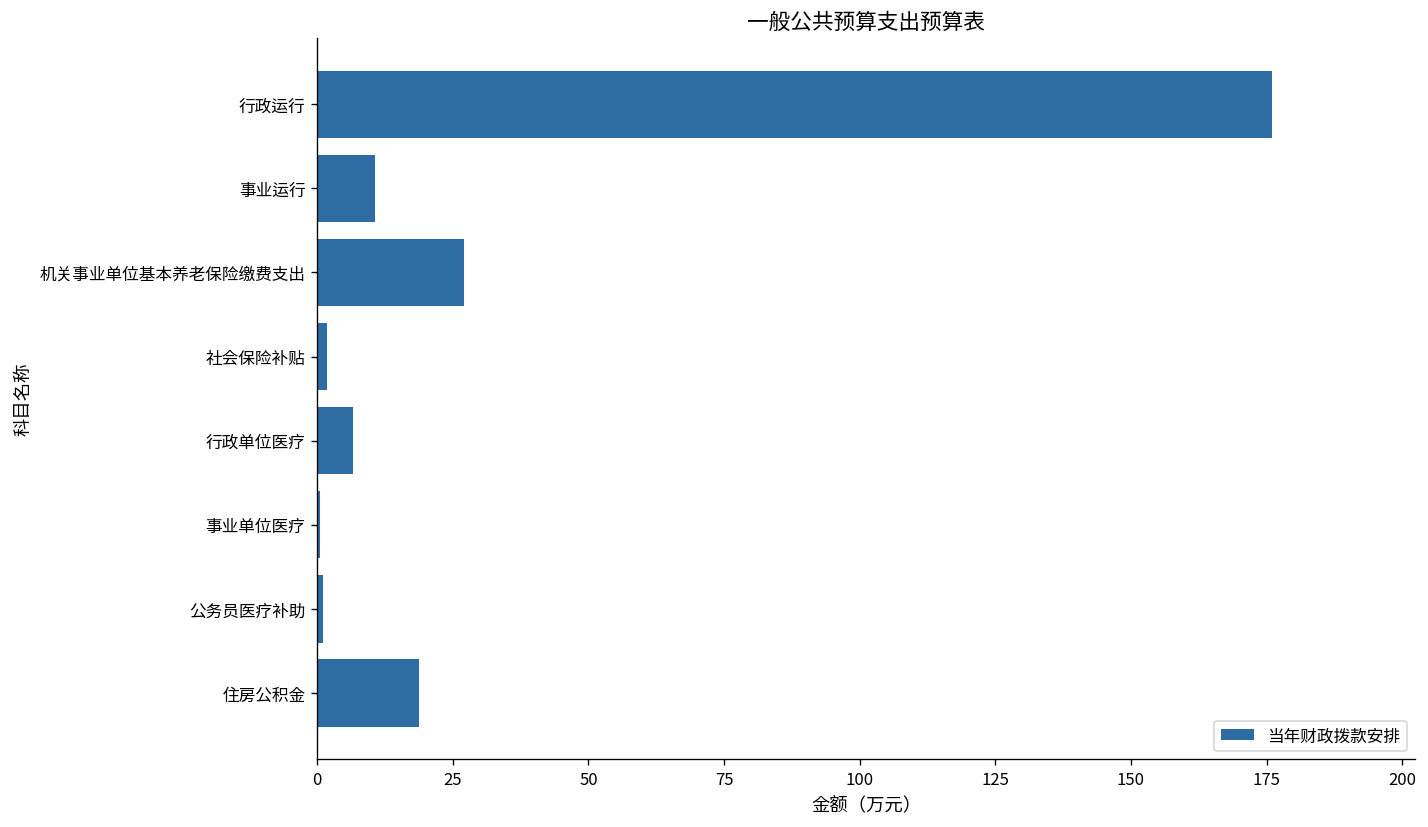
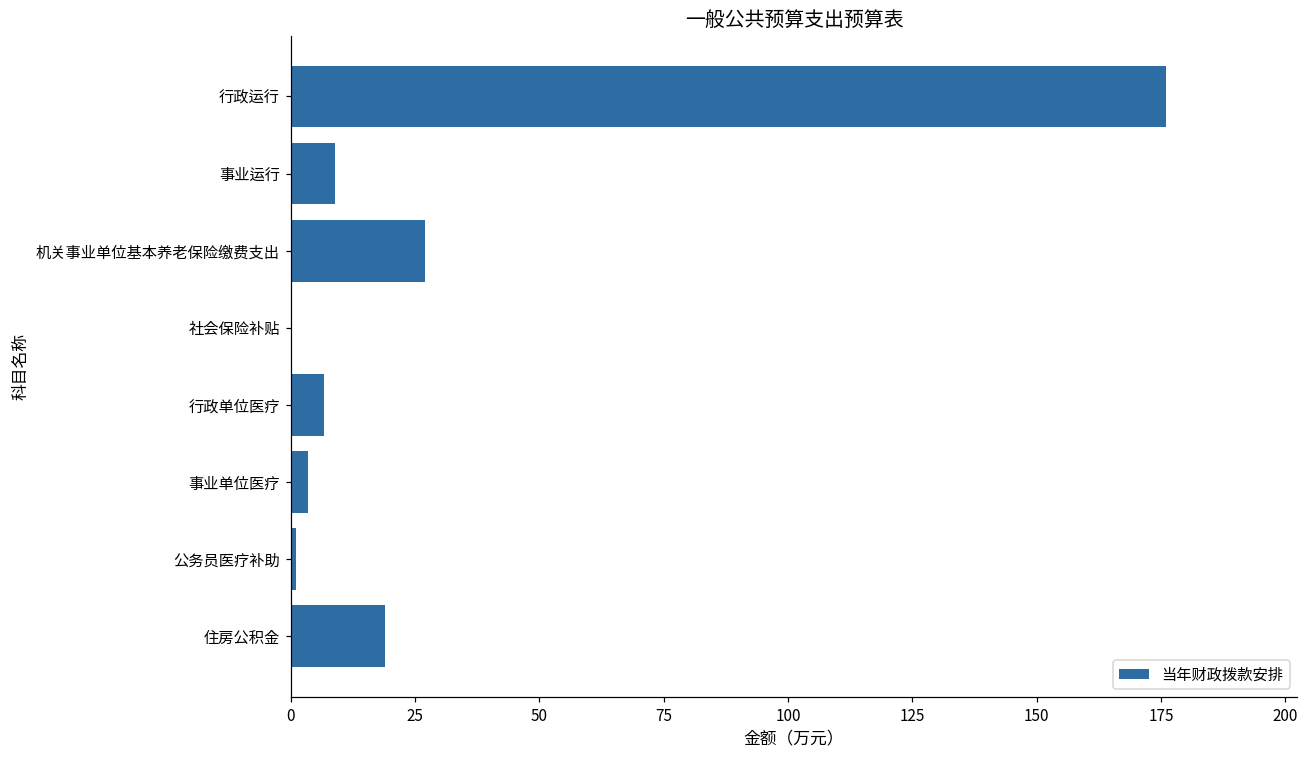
事业运行: 11 -> 9
社会保险补贴: 2 -> 0
事业单位医疗: 1 -> 3
